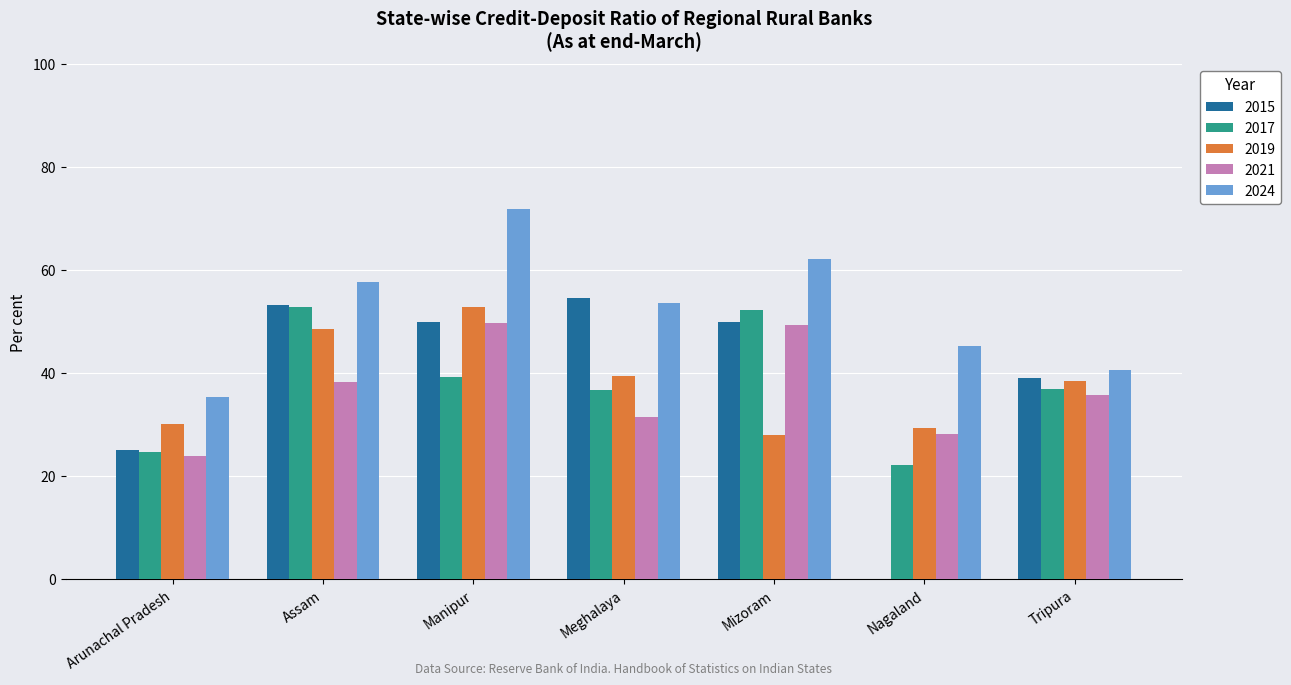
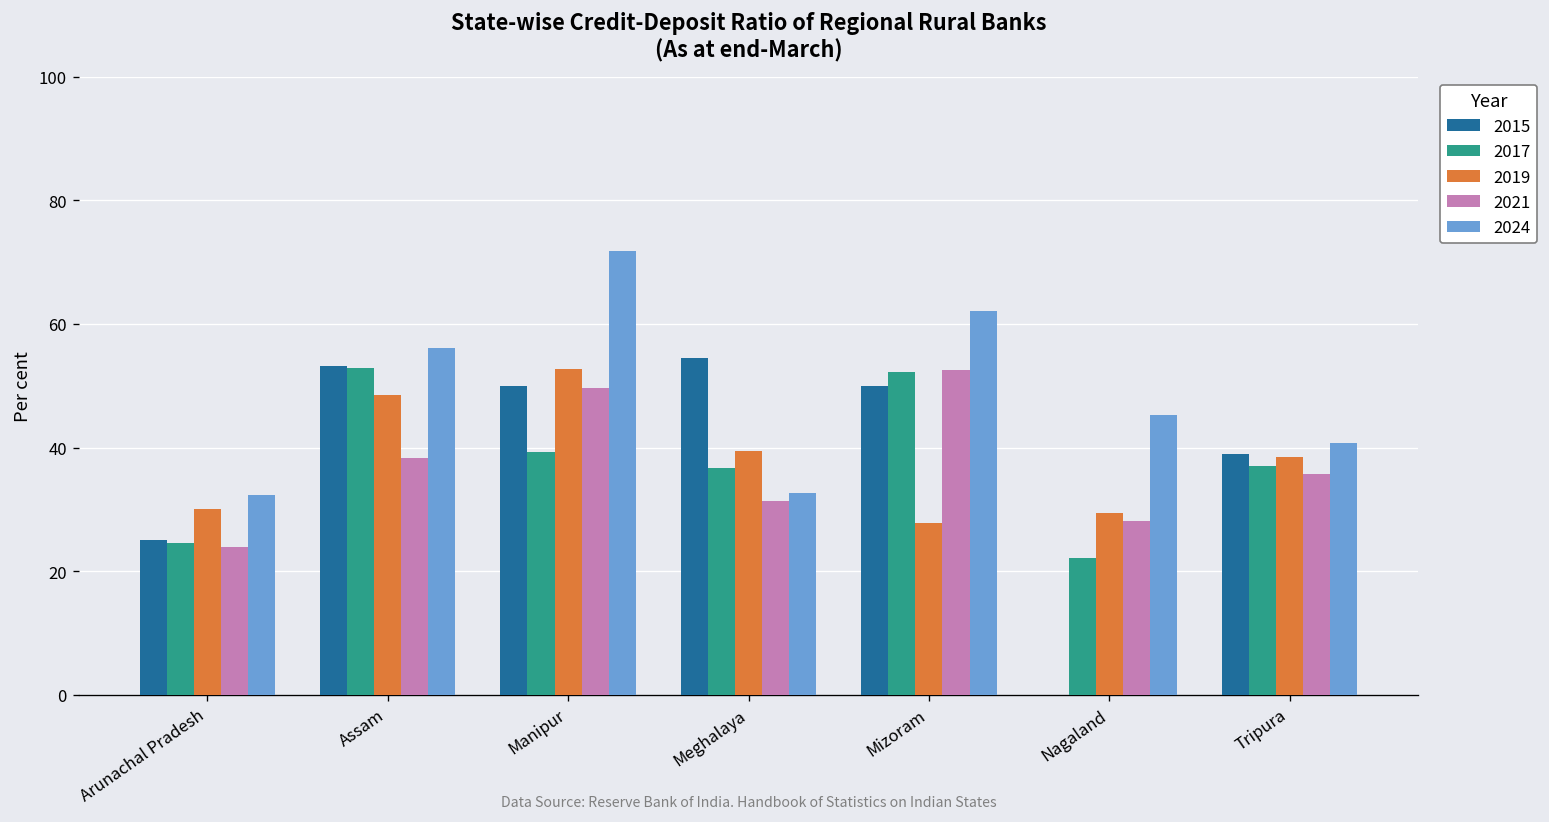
2024, Arunachal Pradesh: 35 -> 32
2024, Assam: 58 -> 56
2024, Meghalaya: 54 -> 33
2021, Mizoram: 49 -> 53
